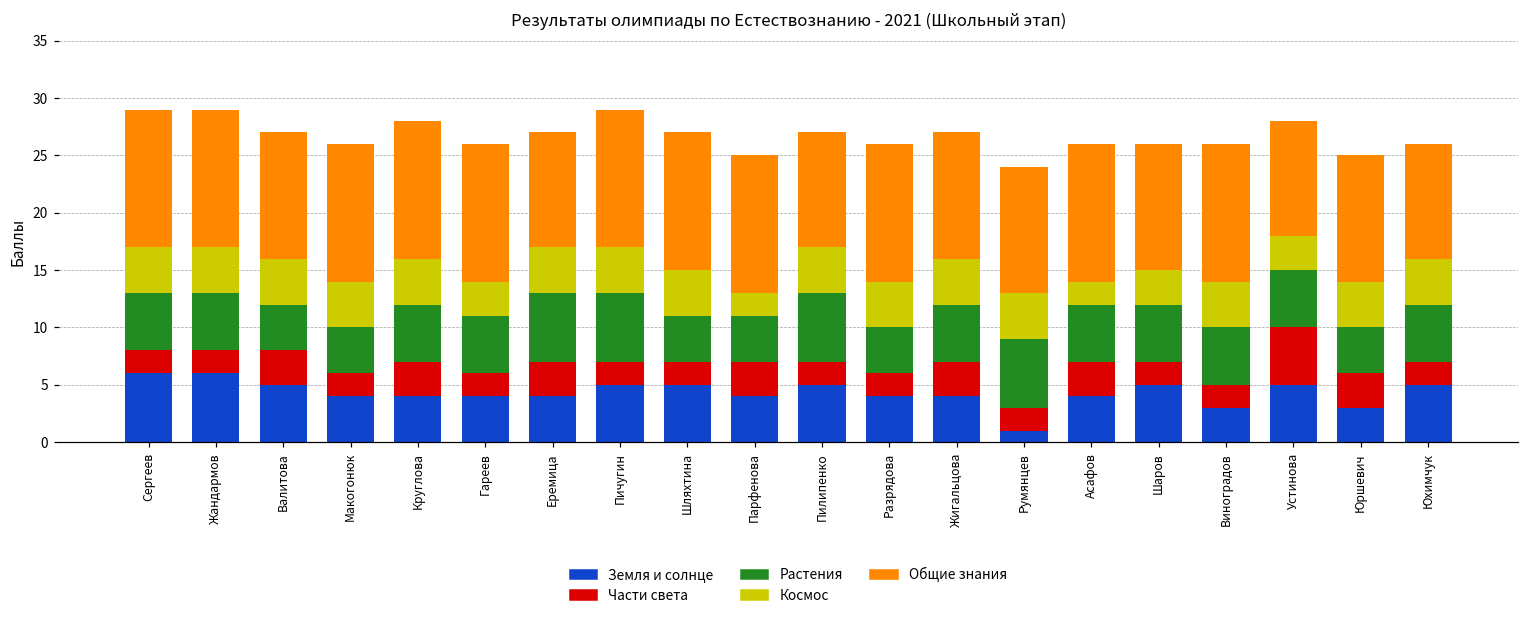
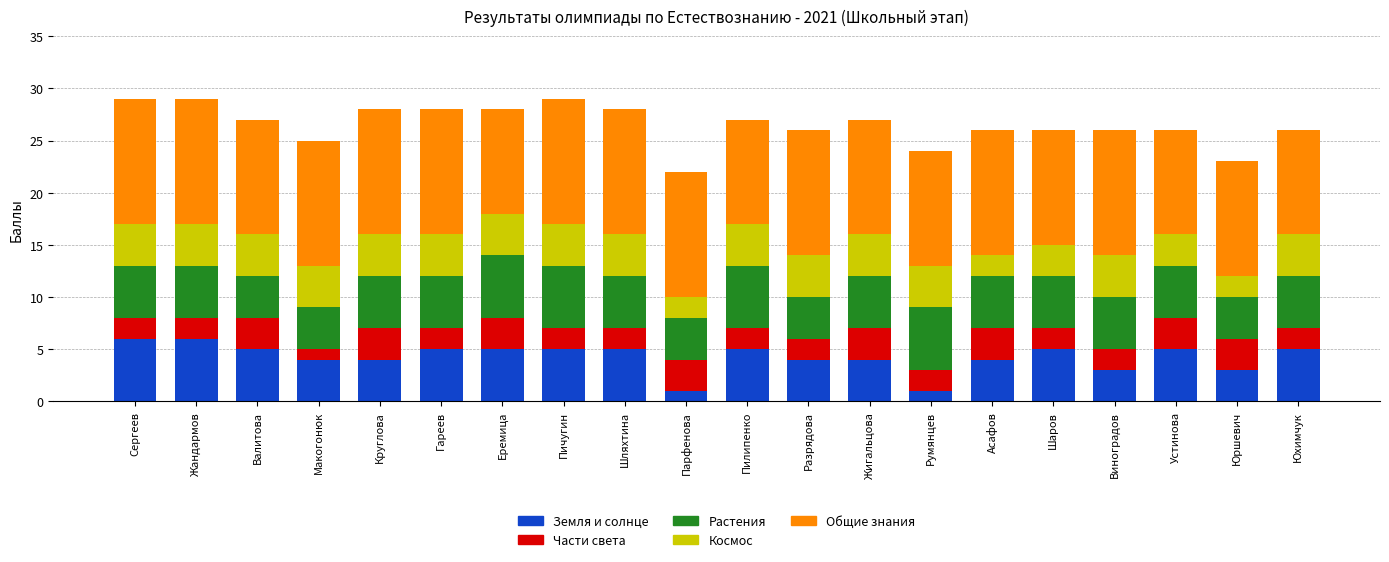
Части света, Макогонюк: 2 -> 1
Земля и солнце, Гареев: 4 -> 5
Космос, Гареев: 3 -> 4
Земля и солнце, Еремица: 4 -> 5
Растения, Шляхтина: 4 -> 5
Земля и солнце, Парфенова: 4 -> 1
Части света, Устинова: 5 -> 3
Космос, Юршевич: 4 -> 2
